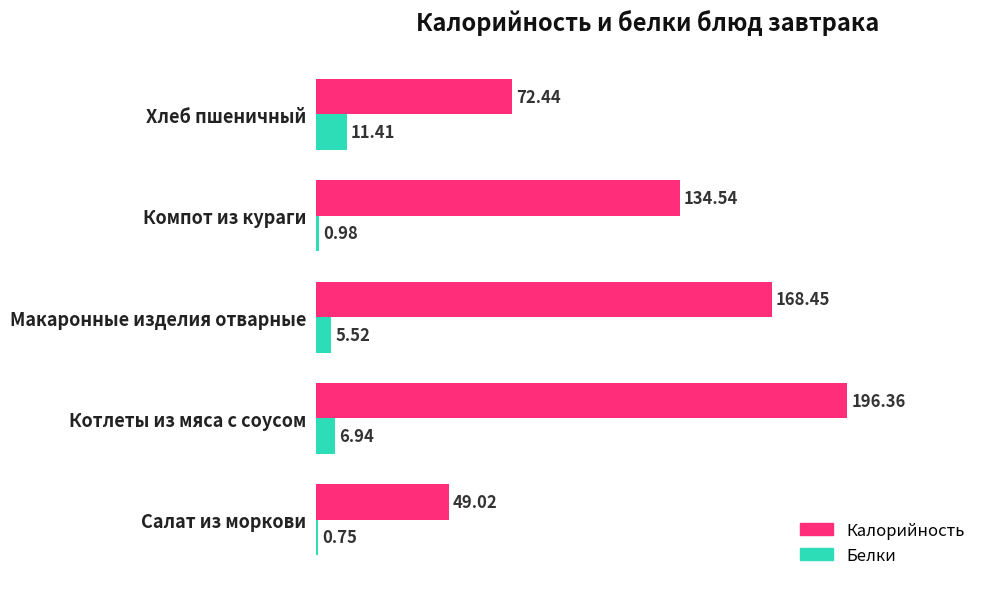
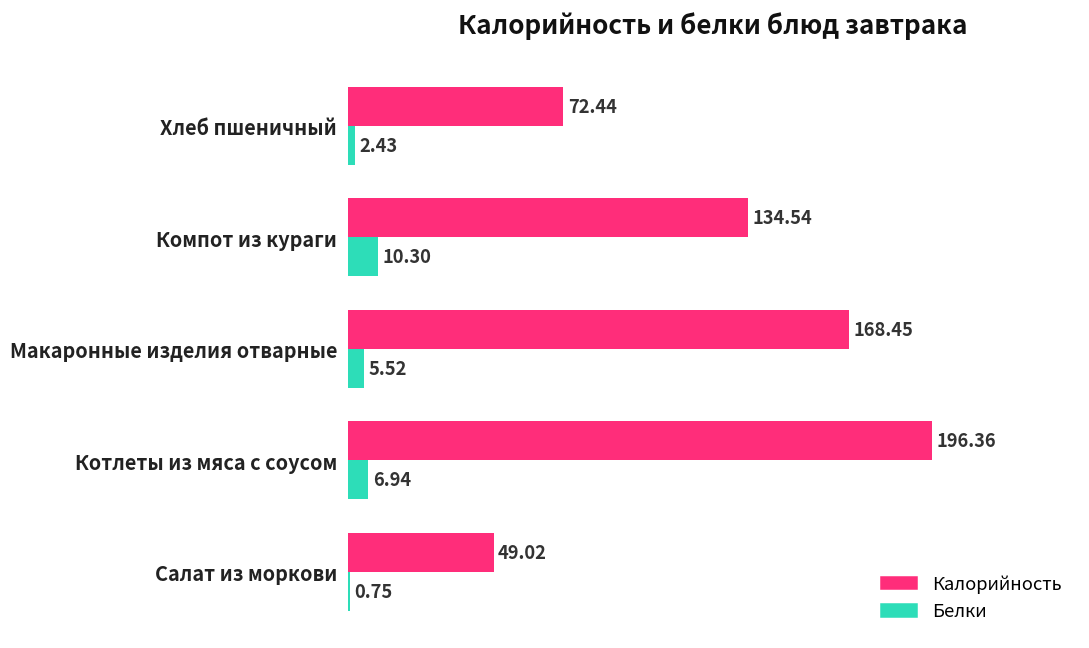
Белки, Хлеб пшеничный: 11.41 -> 2.43
Белки, Компот из кураги: 0.98 -> 10.30
